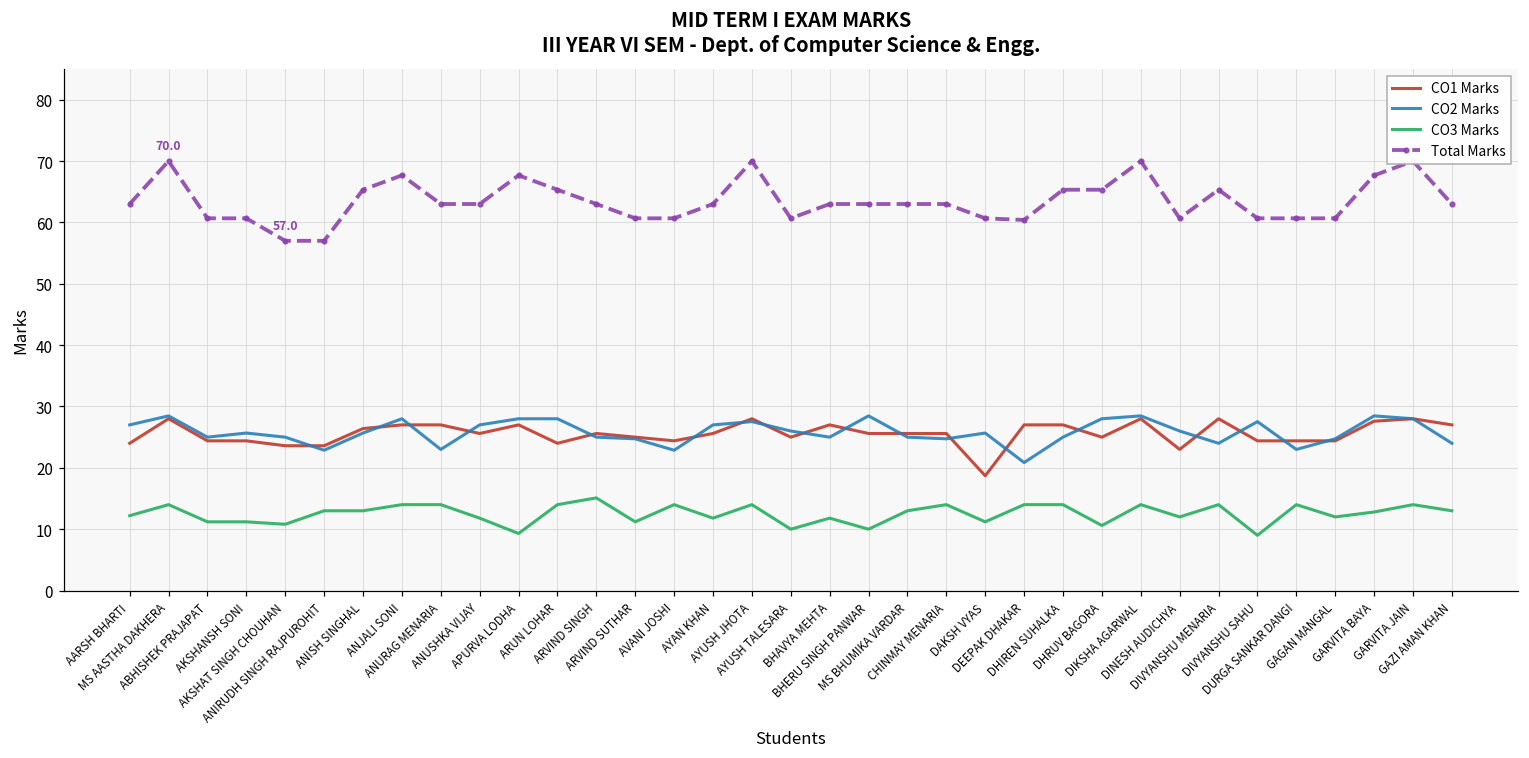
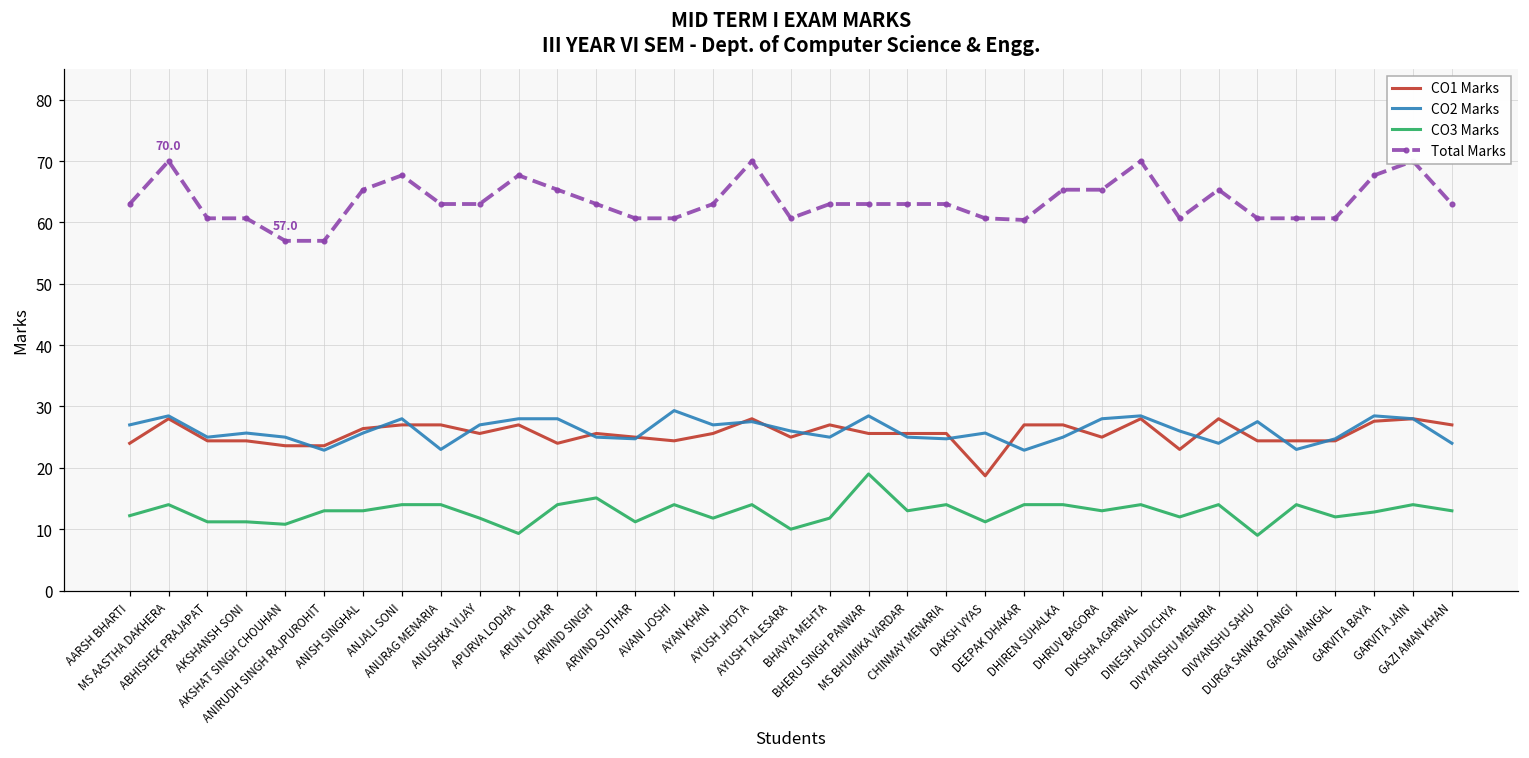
CO2 Marks, AVANI JOSHI: 23 -> 29
CO3 Marks, BHERU SINGH PANWAR: 10 -> 19
CO2 Marks, DEEPAK DHAKAR: 21 -> 23
CO3 Marks, DHRUV BAGORA: 11 -> 13
